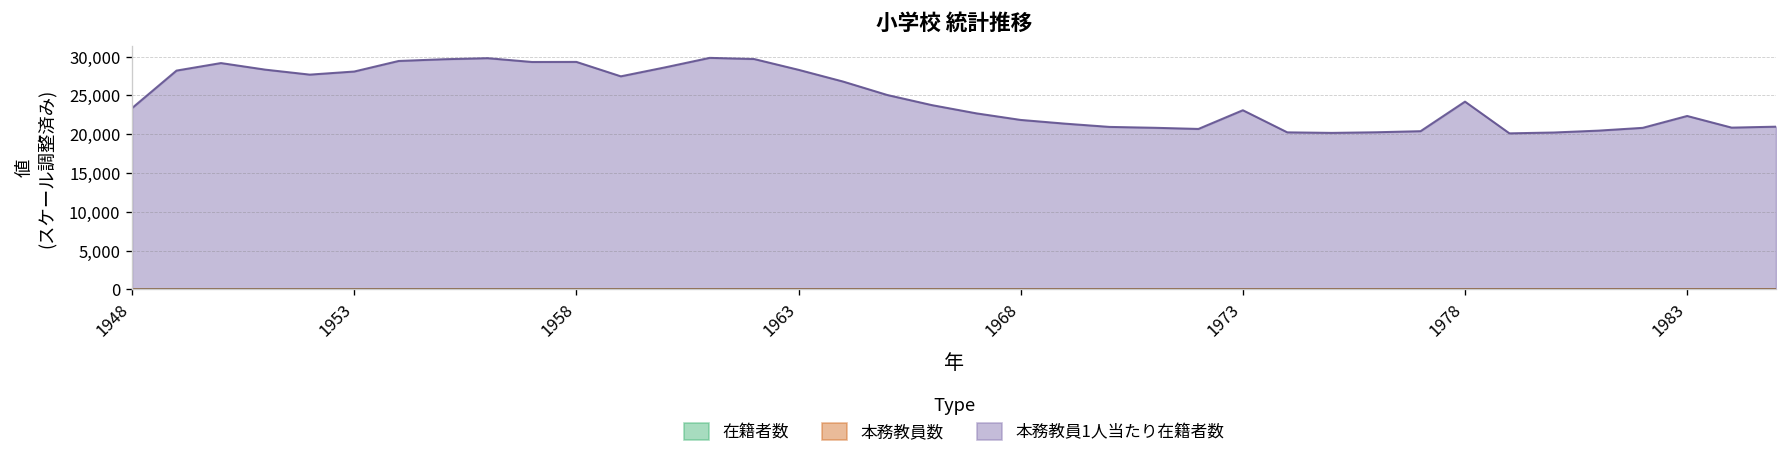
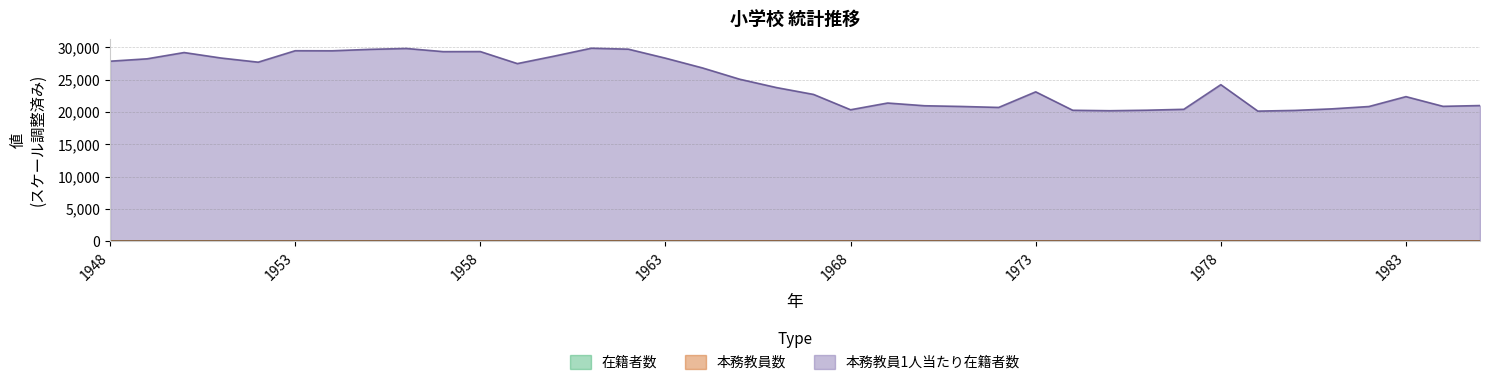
本務教員1人当たり在籍者数, 1948: 23,000 -> 28,000
本務教員1人当たり在籍者数, 1953: 28,000 -> 29,000
本務教員1人当たり在籍者数, 1968: 22,000 -> 20,000
